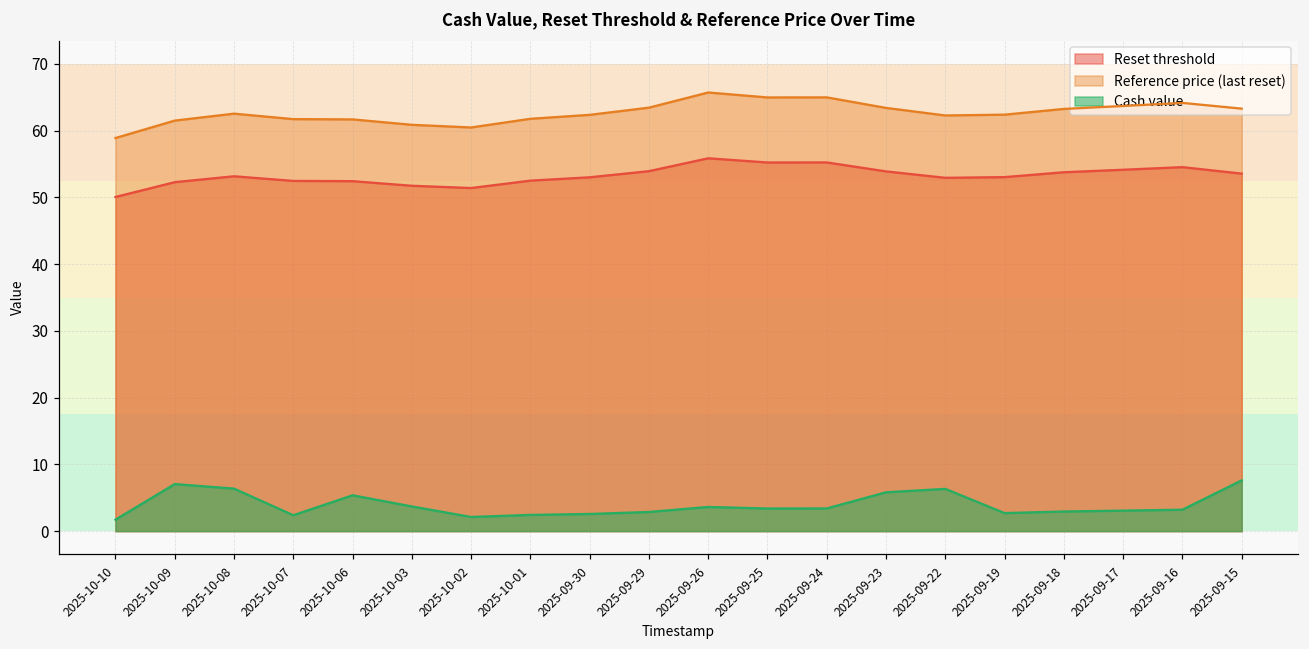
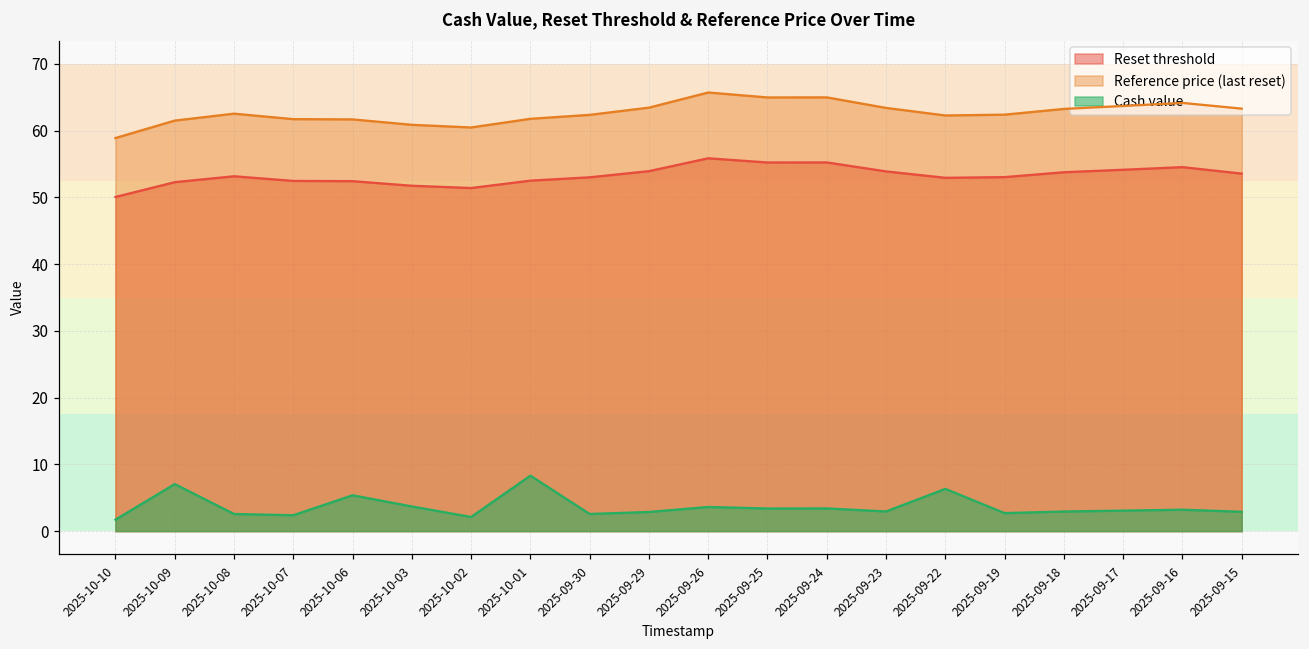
Cash value, 2025-10-08: 6 -> 3
Cash value, 2025-10-01: 2 -> 8
Cash value, 2025-09-23: 6 -> 3
Cash value, 2025-09-15: 8 -> 3
